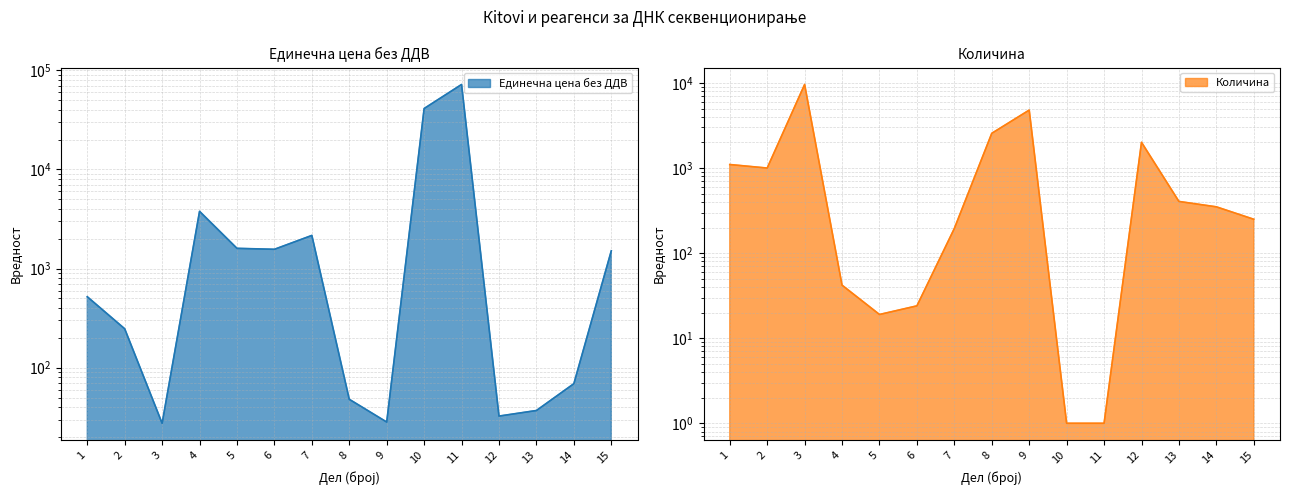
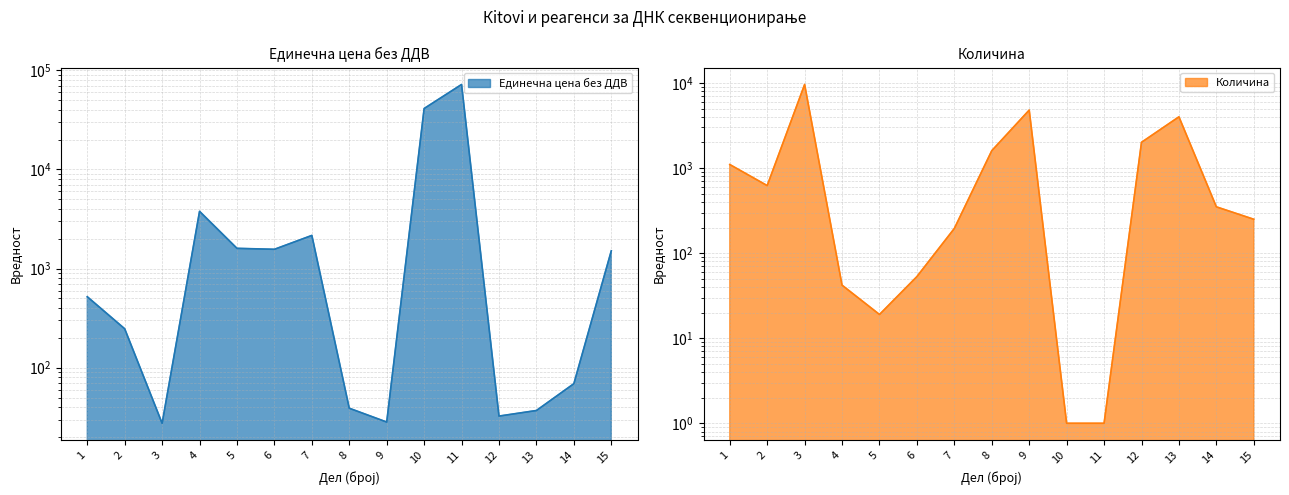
Единечна цена без ДДВ, 8: 50 -> 39
Количина, 2: 1000 -> 600
Количина, 6: 24 -> 50
Количина, 8: 2600 -> 1600
Количина, 13: 400 -> 4000
